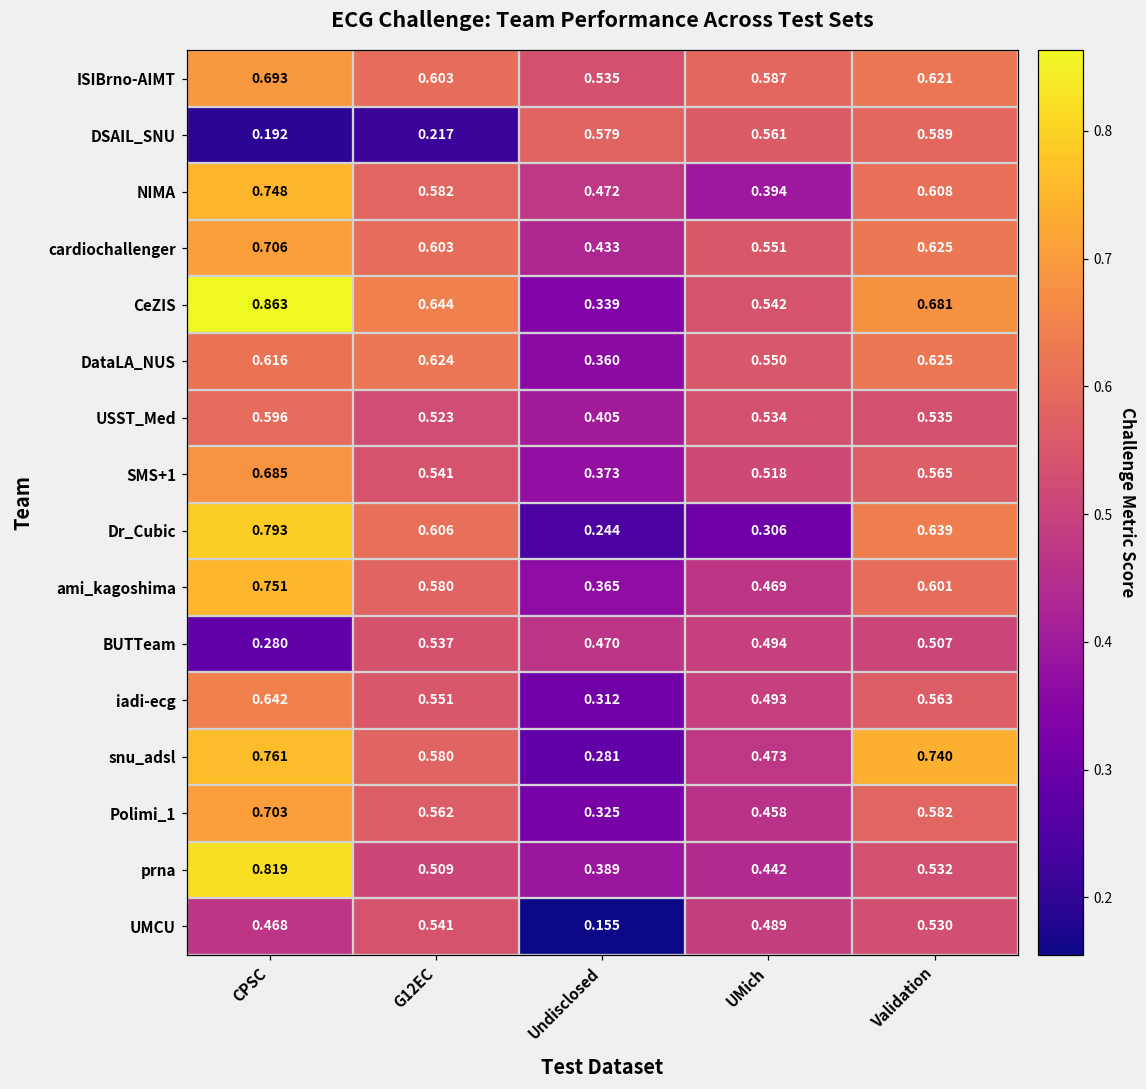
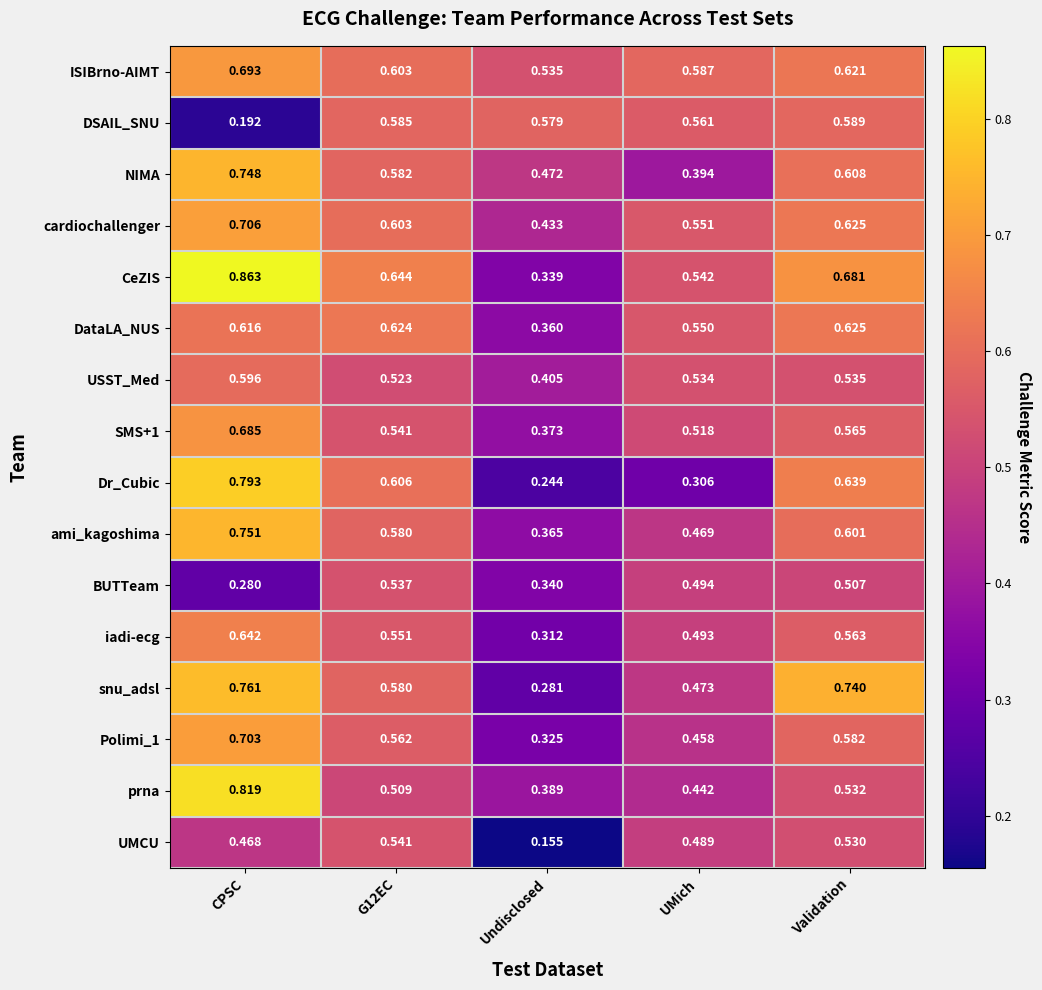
DSAIL_SNU, G12EC: 0.217 -> 0.585
BUTTeam, Undisclosed: 0.470 -> 0.340
